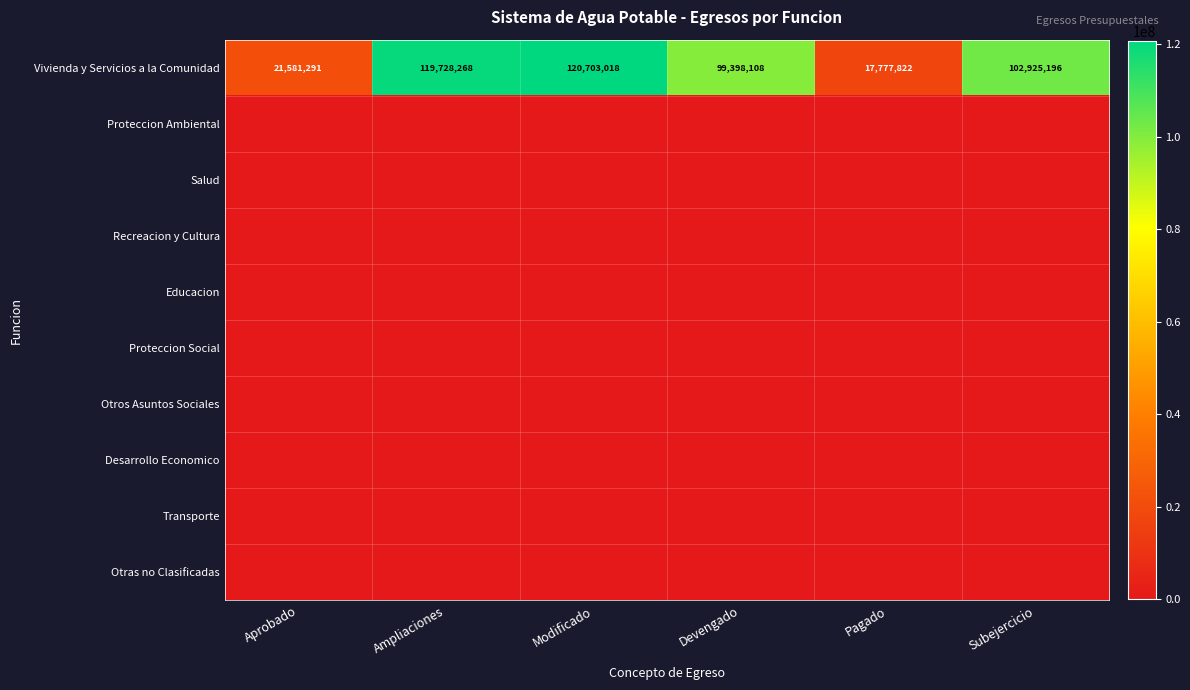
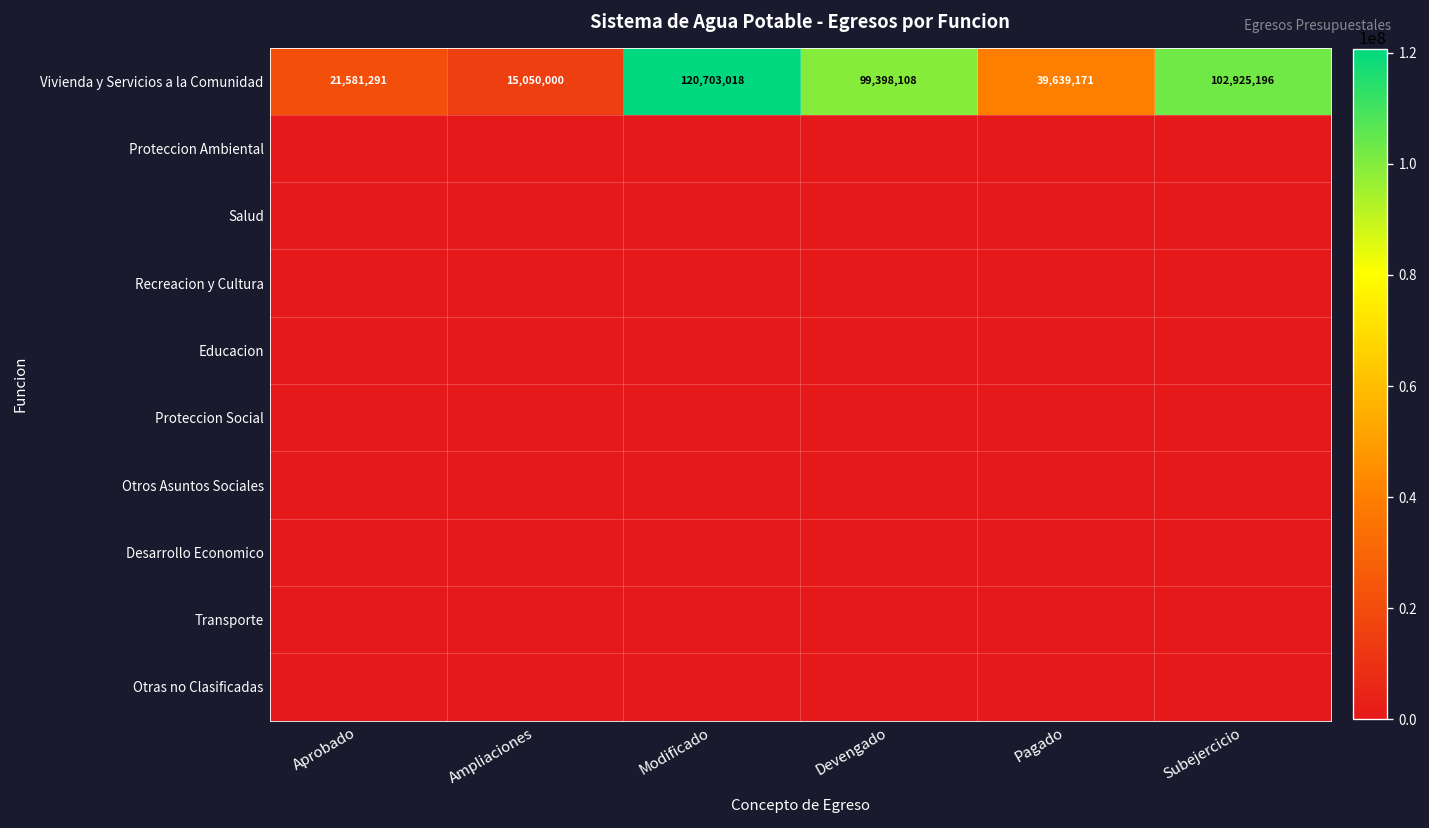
Vivienda y Servicios a la Comunidad, Ampliaciones: 119,728,268 -> 15,050,000
Vivienda y Servicios a la Comunidad, Pagado: 17,777,822 -> 39,639,171
